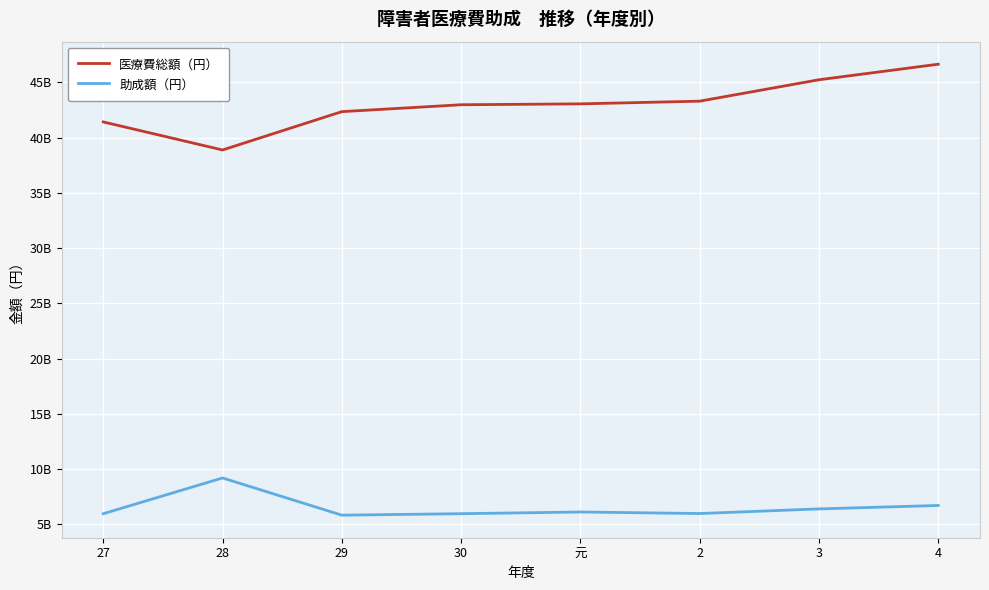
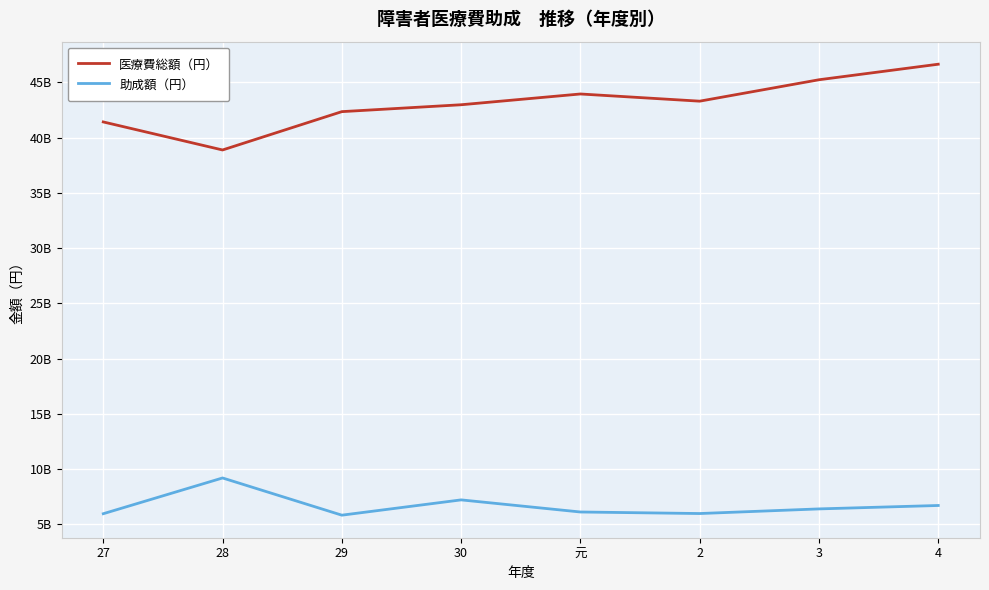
助成額（円）, 30: 6000000000 -> 7200000000
医療費総額（円）, 元: 43100000000 -> 44000000000
